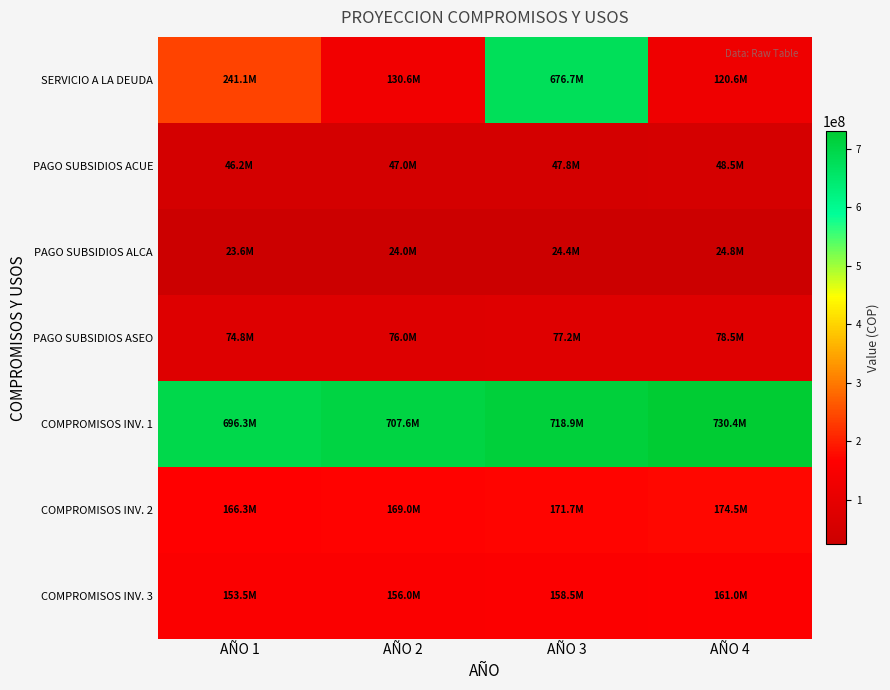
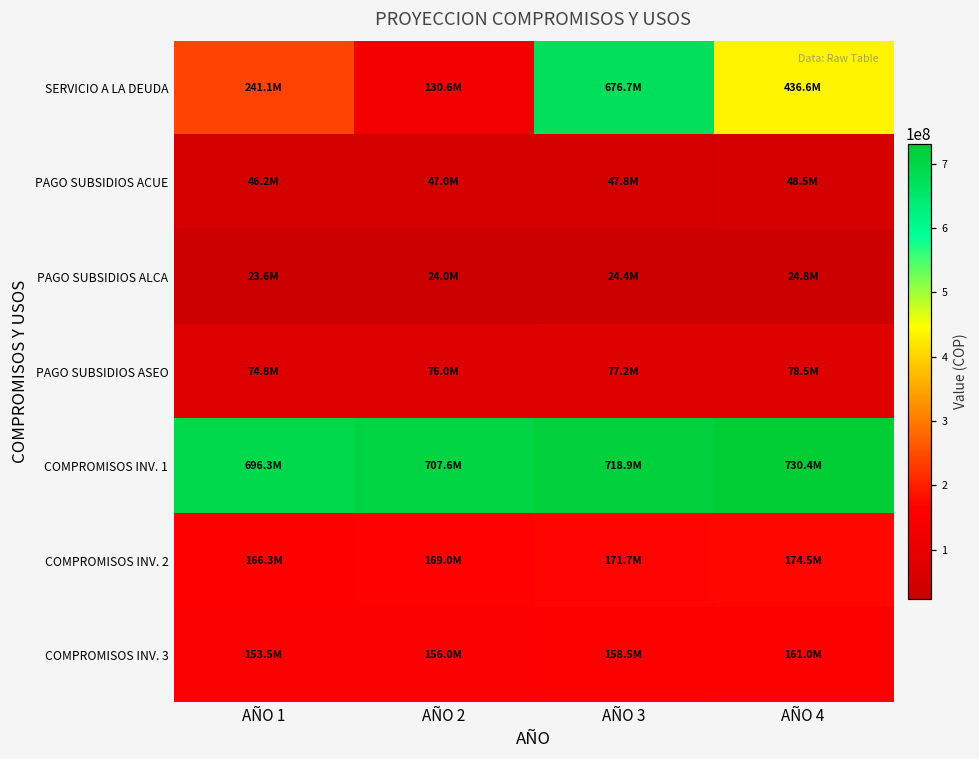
SERVICIO A LA DEUDA, AÑO 4: 120.6M -> 436.6M
